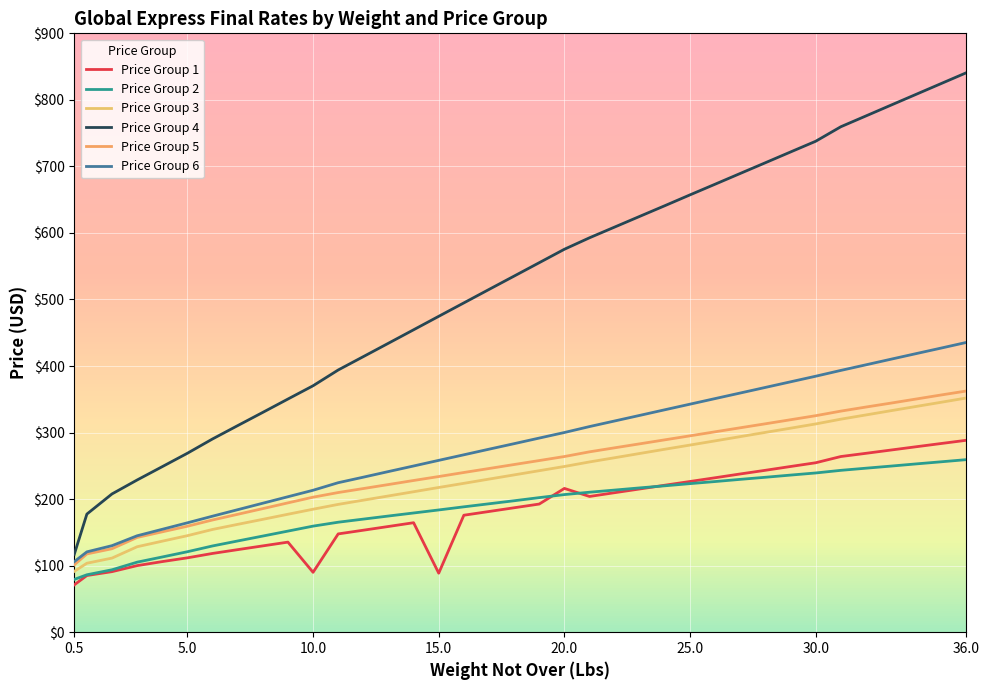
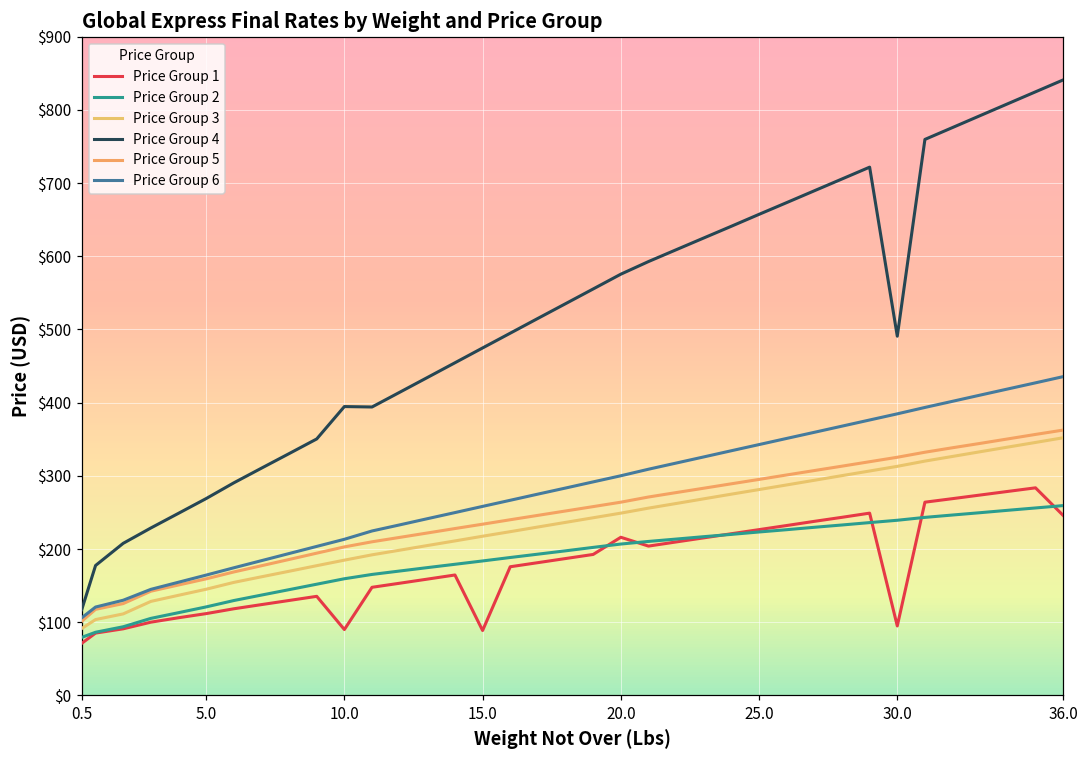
Price Group 4, 10.0: $370 -> $390
Price Group 1, 30.0: $250 -> $90
Price Group 4, 30.0: $740 -> $490
Price Group 1, 36.0: $290 -> $250
